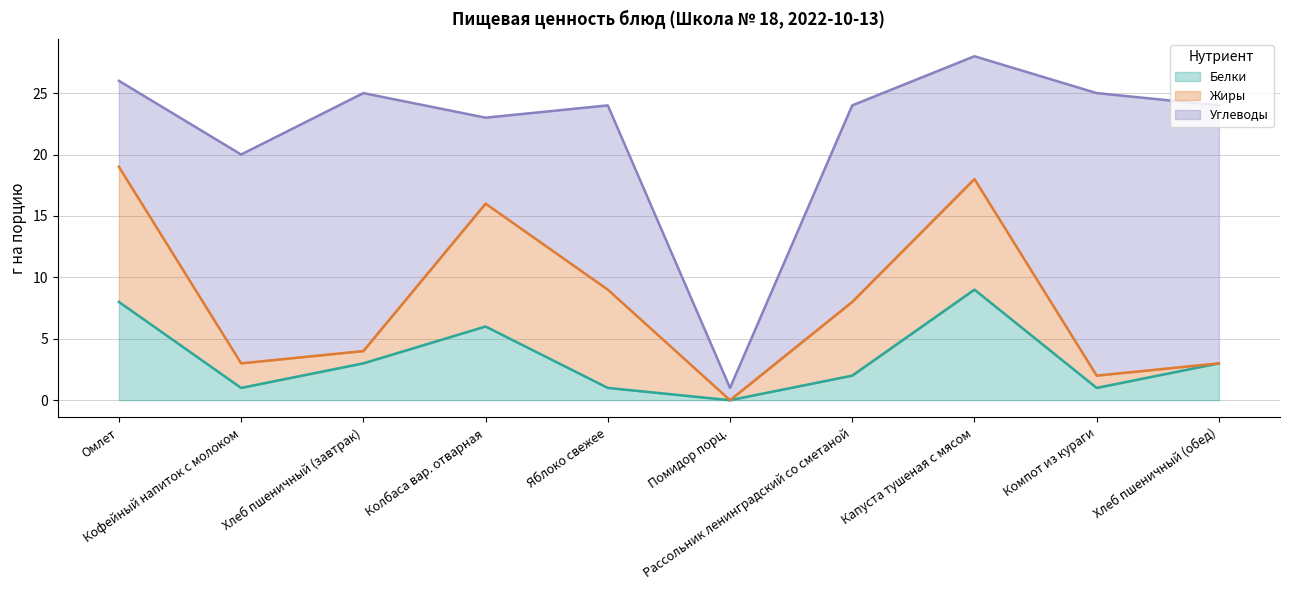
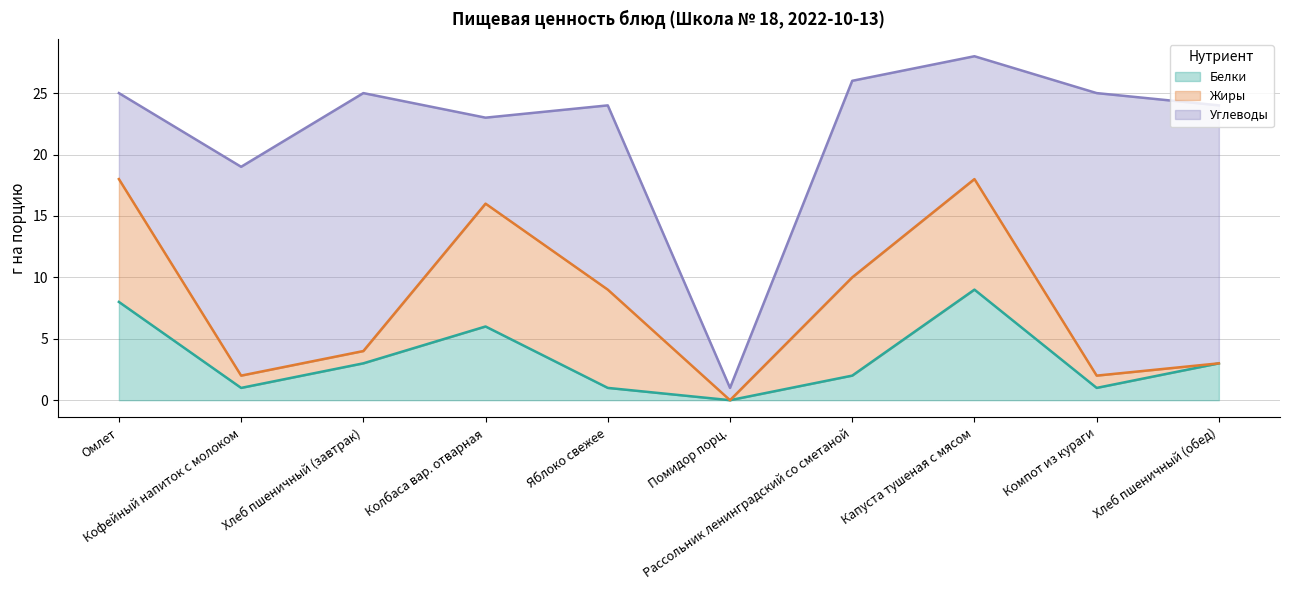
Жиры, Омлет: 11 -> 10
Жиры, Кофейный напиток с молоком: 2 -> 1
Жиры, Рассольник ленинградский со сметаной: 6 -> 8
